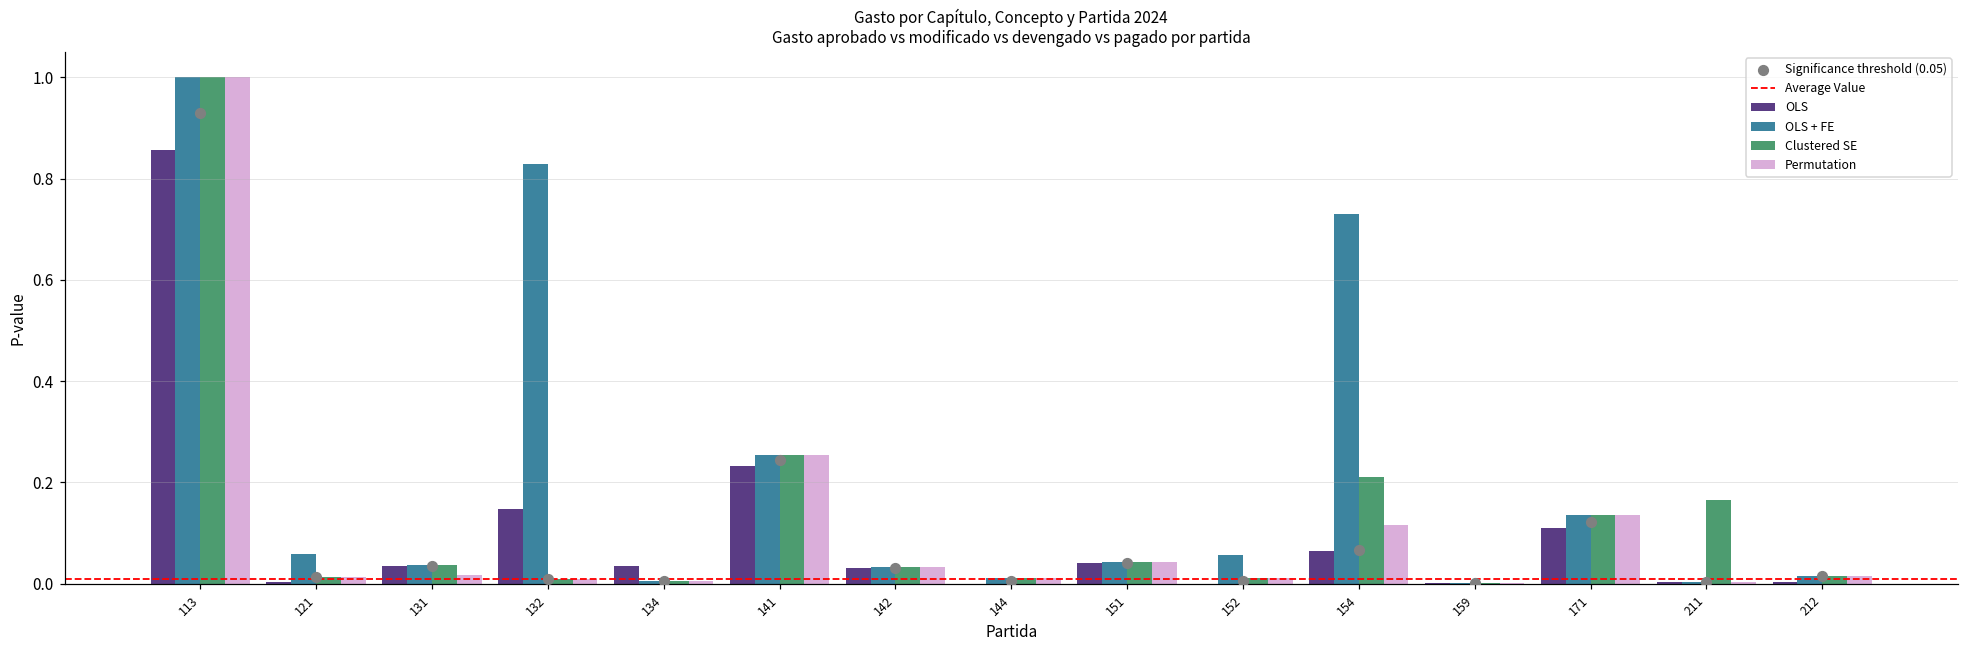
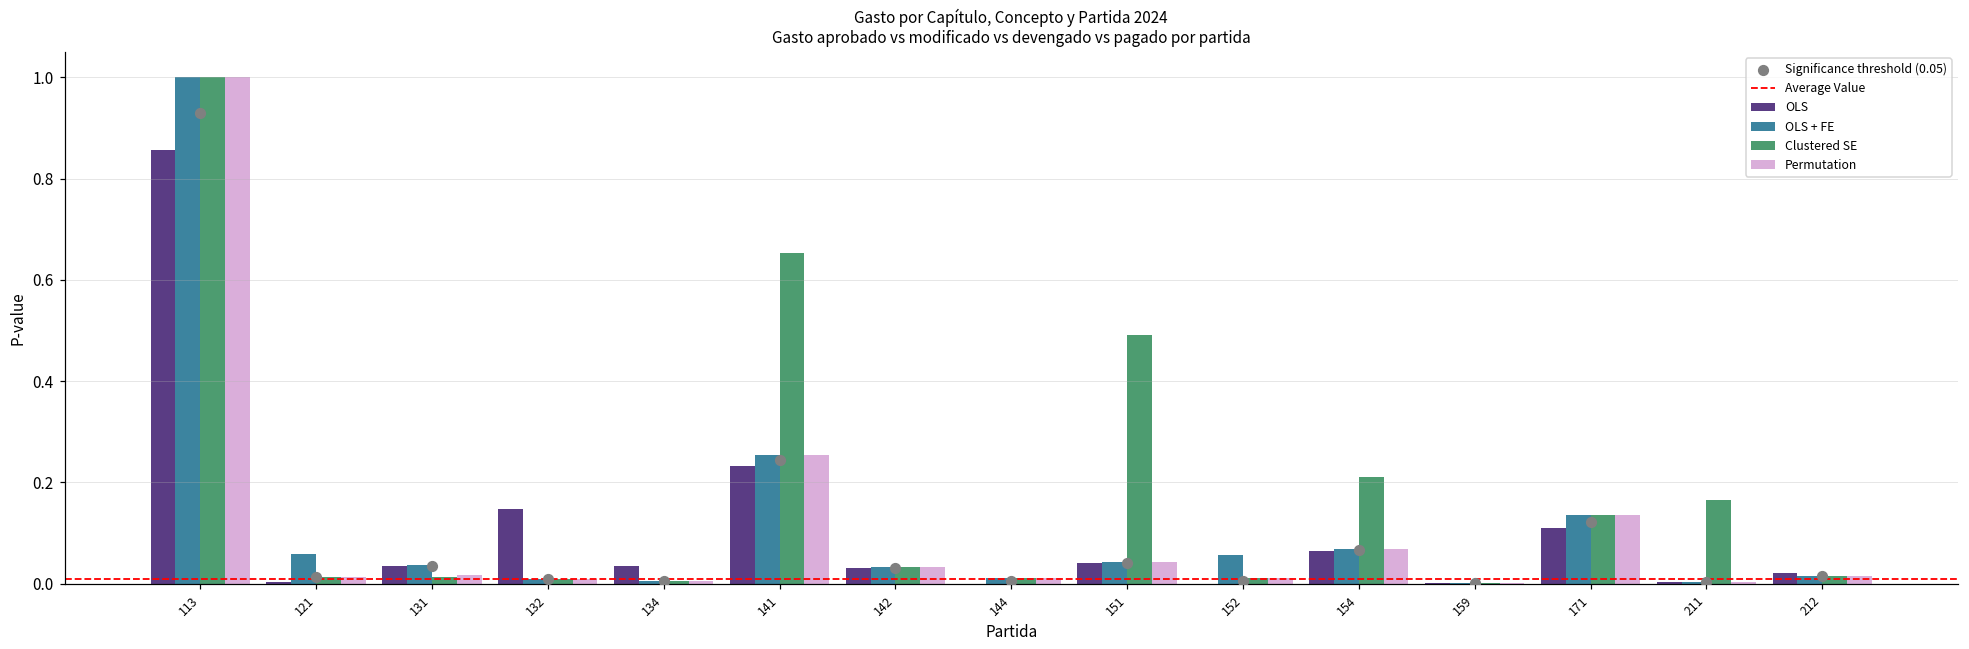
Clustered SE, 131: 0.04 -> 0.01
OLS + FE, 132: 0.83 -> 0.01
Clustered SE, 141: 0.25 -> 0.65
Clustered SE, 151: 0.04 -> 0.49
OLS + FE, 154: 0.73 -> 0.07
Permutation, 154: 0.12 -> 0.07
OLS, 212: 0.00 -> 0.02
